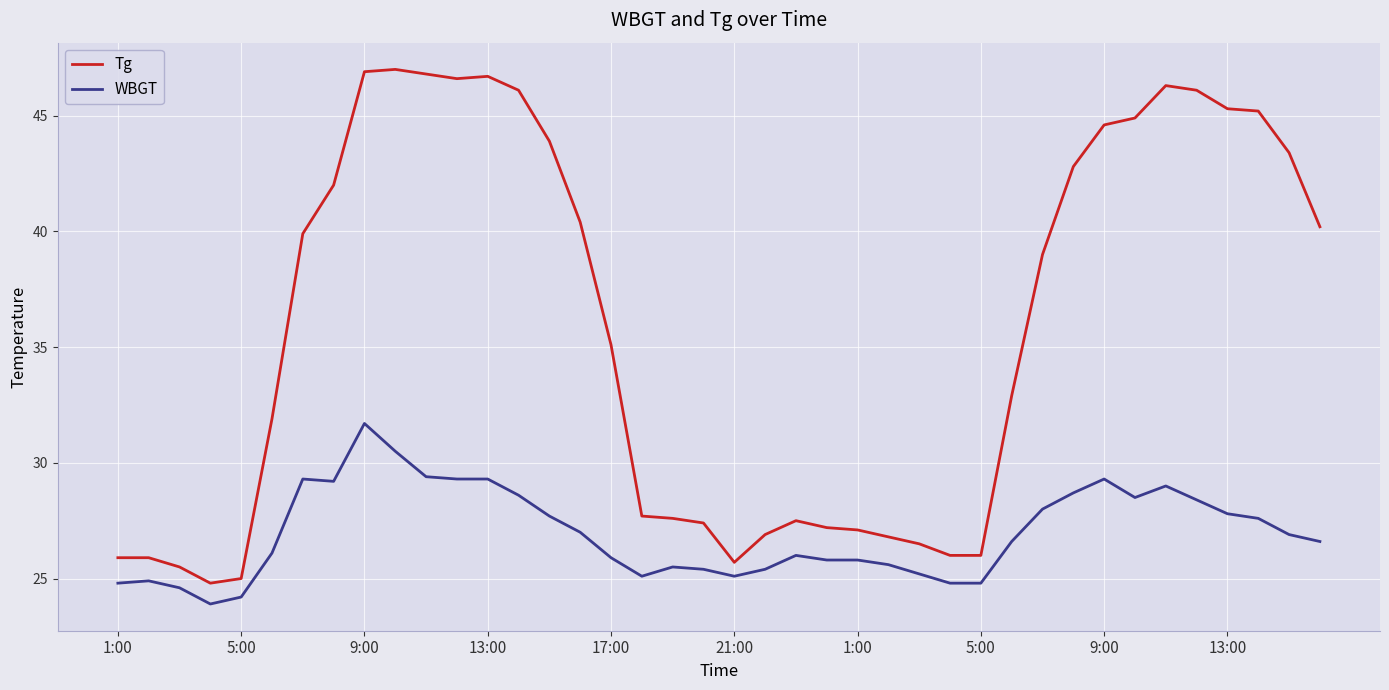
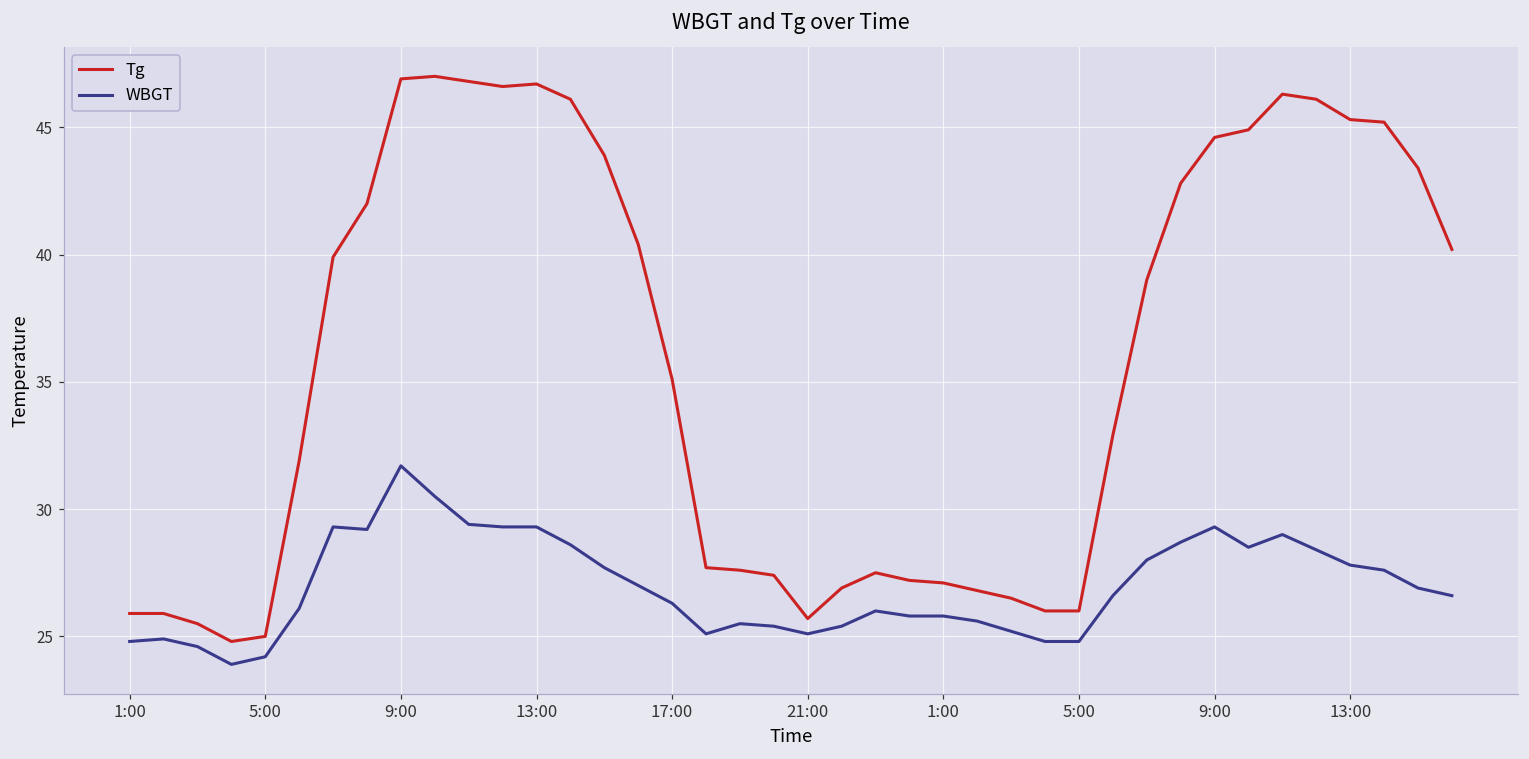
WBGT, 17:00: 25.9 -> 26.3
